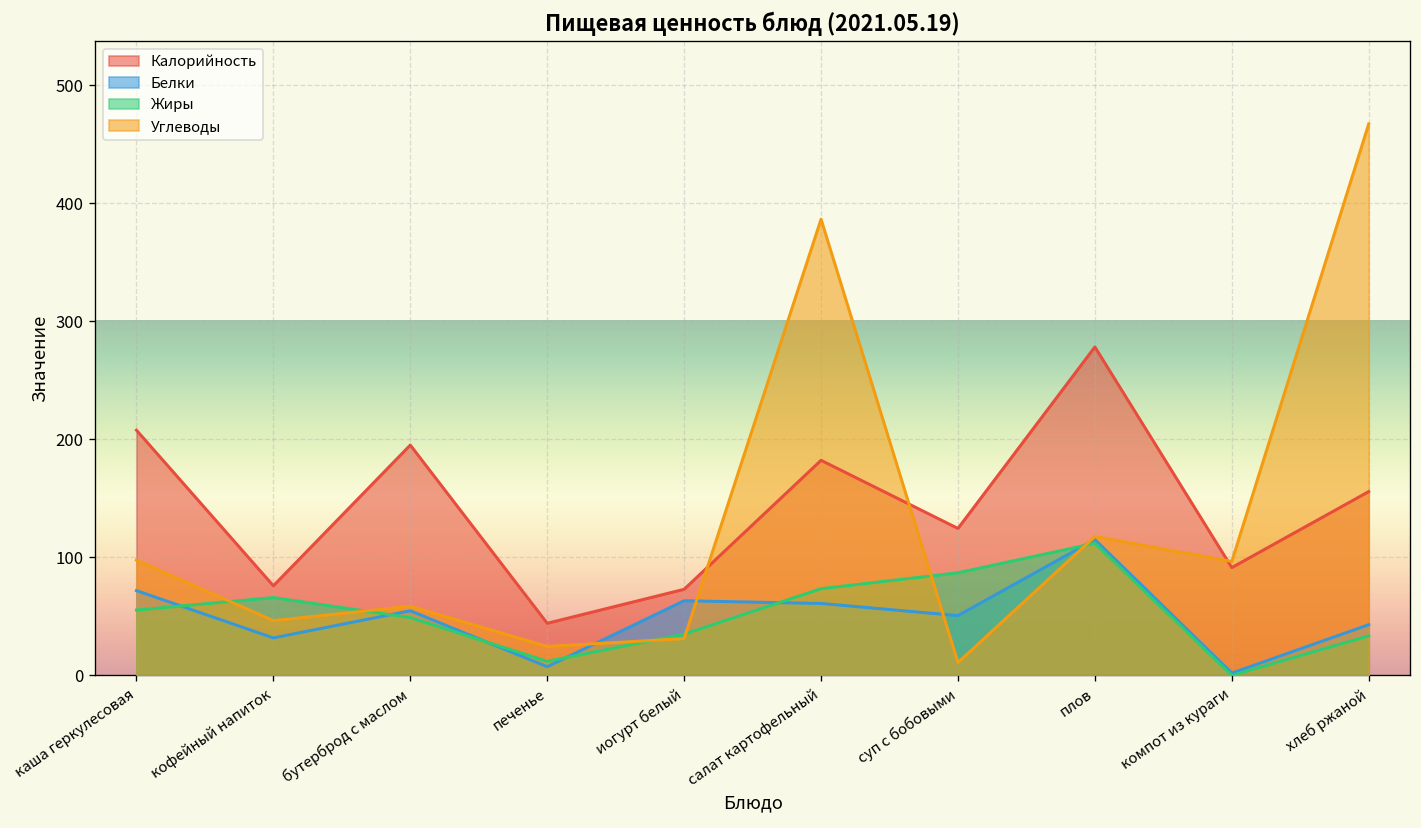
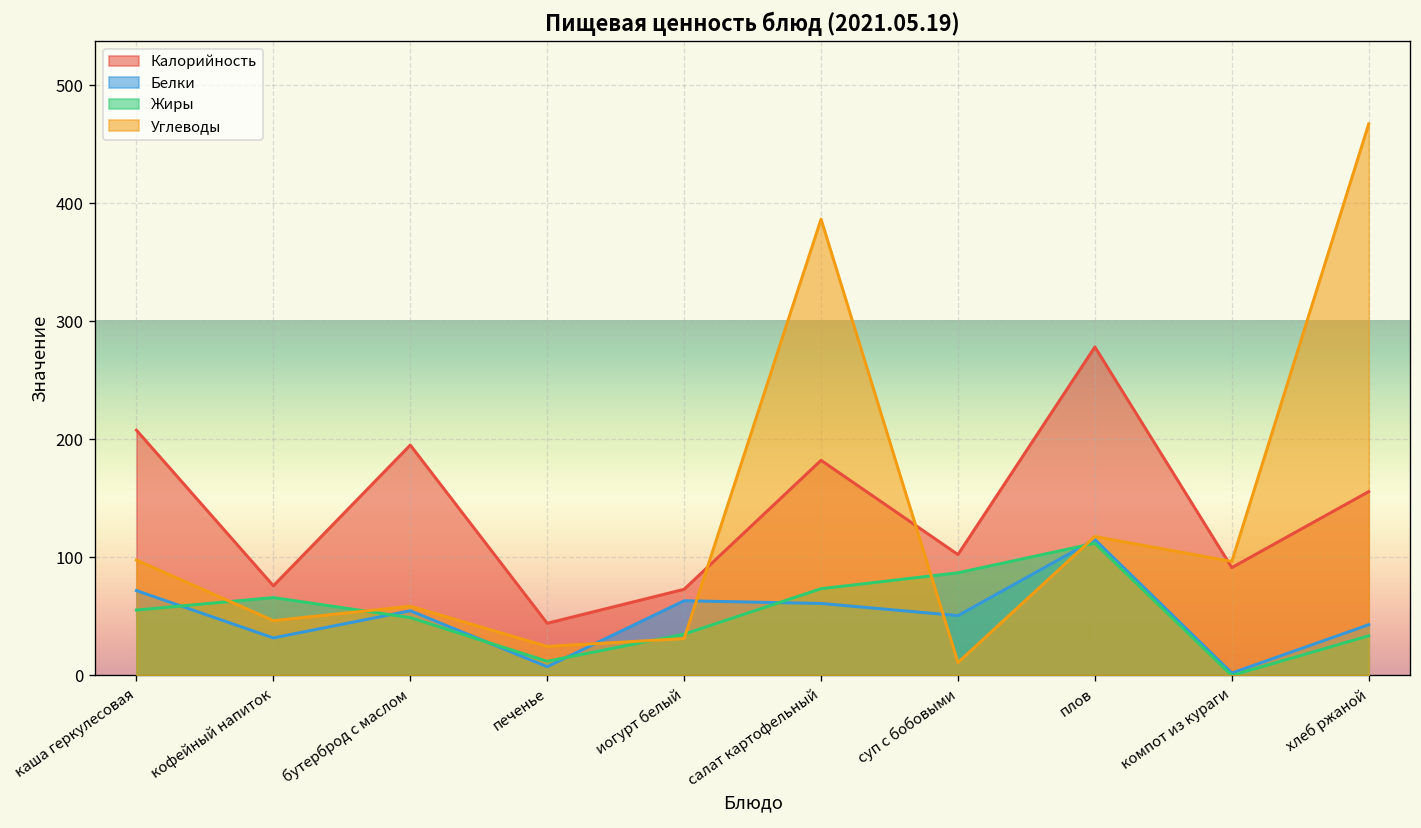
Калорийность, суп с бобовыми: 120 -> 100
